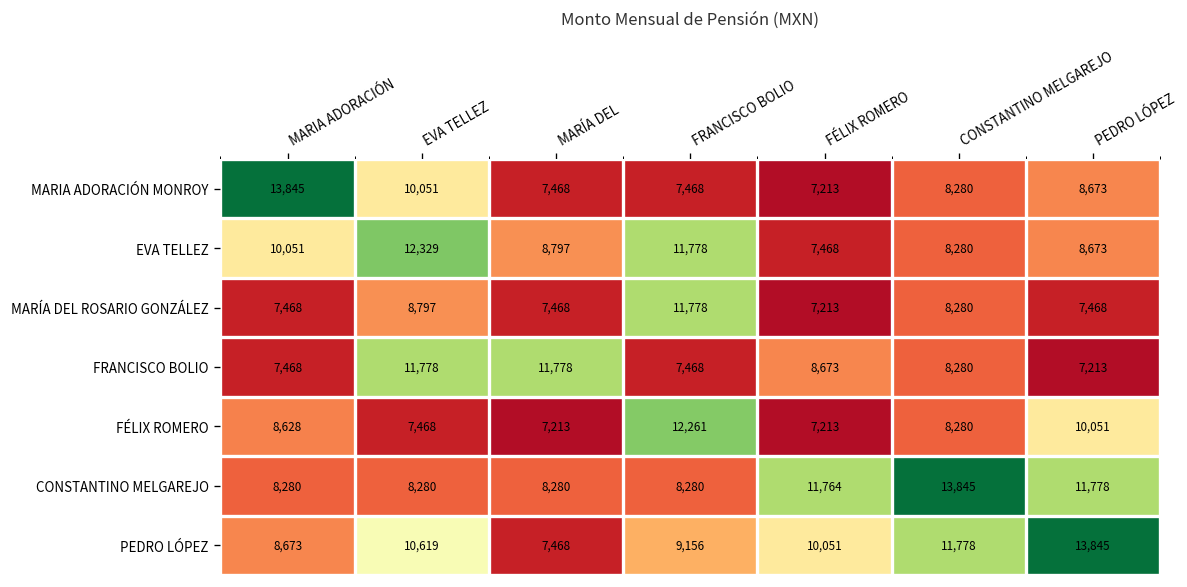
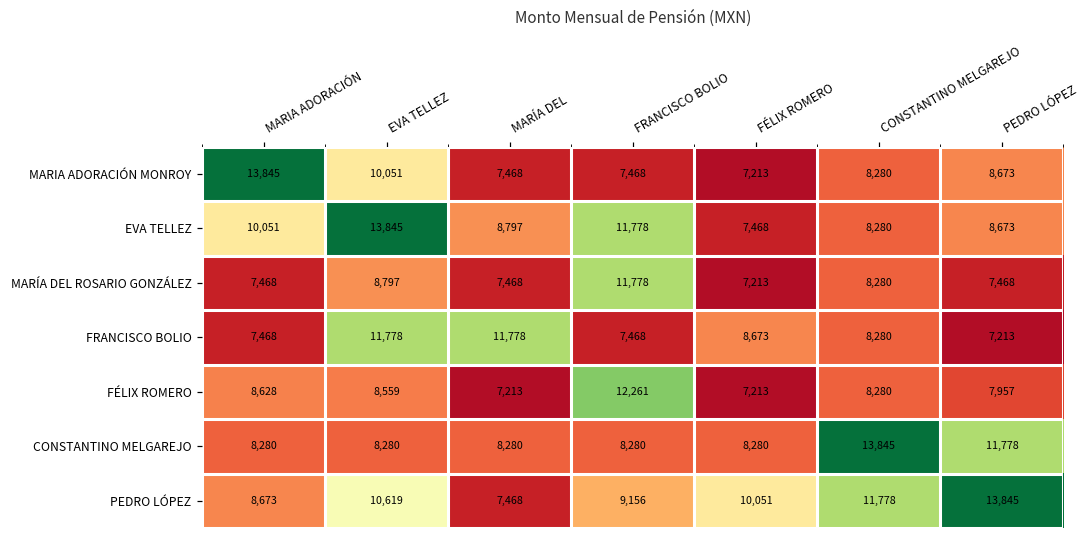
EVA TELLEZ, EVA TELLEZ: 12,329 -> 13,845
FÉLIX ROMERO, EVA TELLEZ: 7,468 -> 8,559
FÉLIX ROMERO, PEDRO LÓPEZ: 10,051 -> 7,957
CONSTANTINO MELGAREJO, FÉLIX ROMERO: 11,764 -> 8,280
